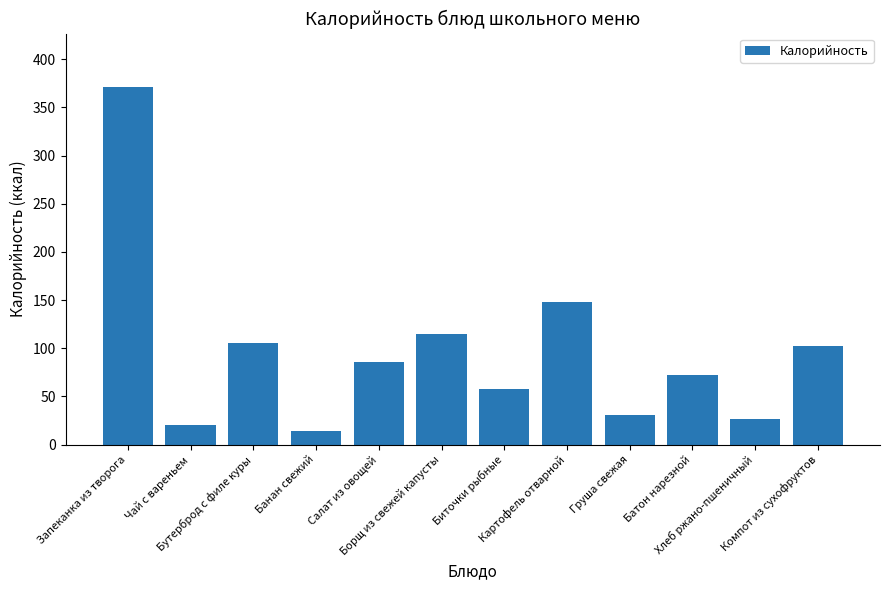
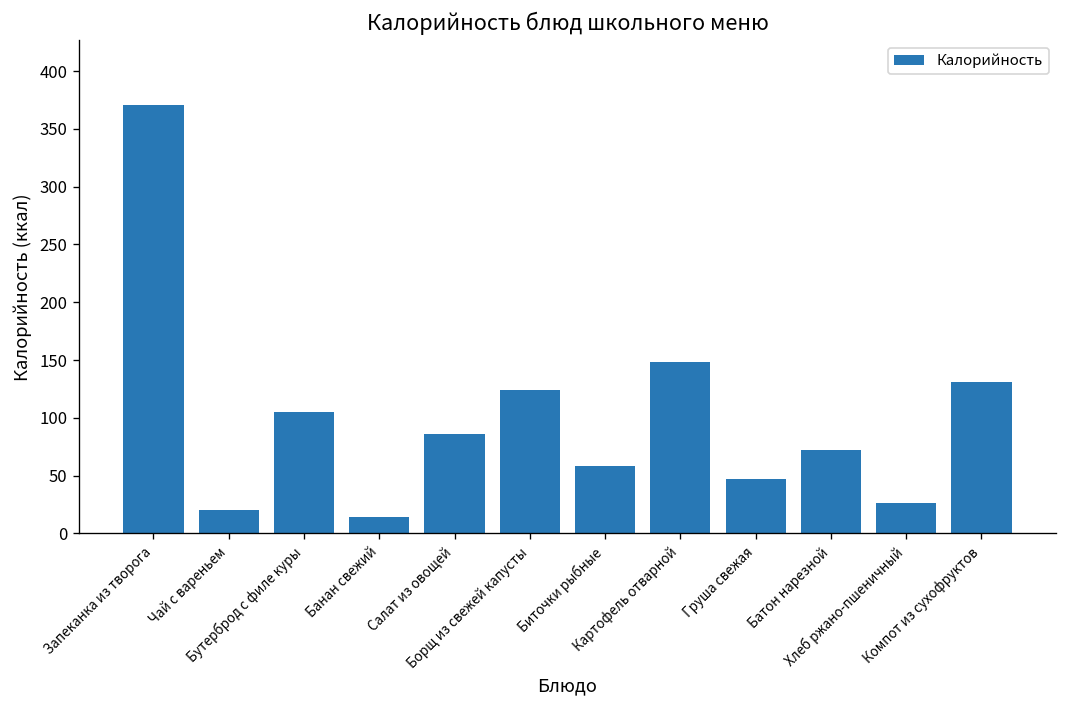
Борщ из свежей капусты: 115 -> 124
Груша свежая: 30 -> 50
Компот из сухофруктов: 100 -> 130
